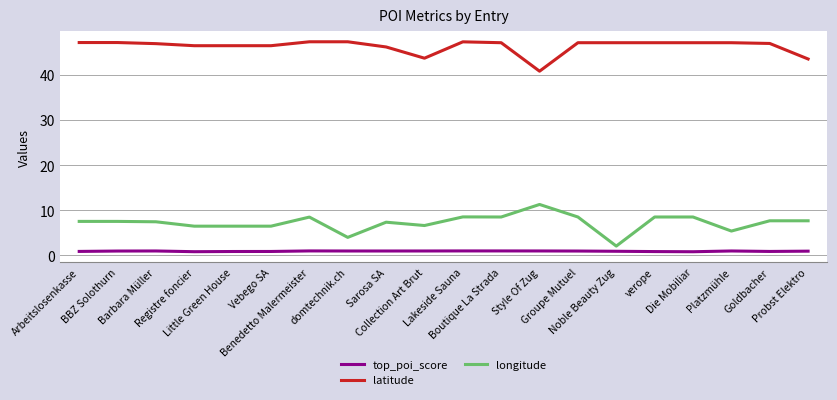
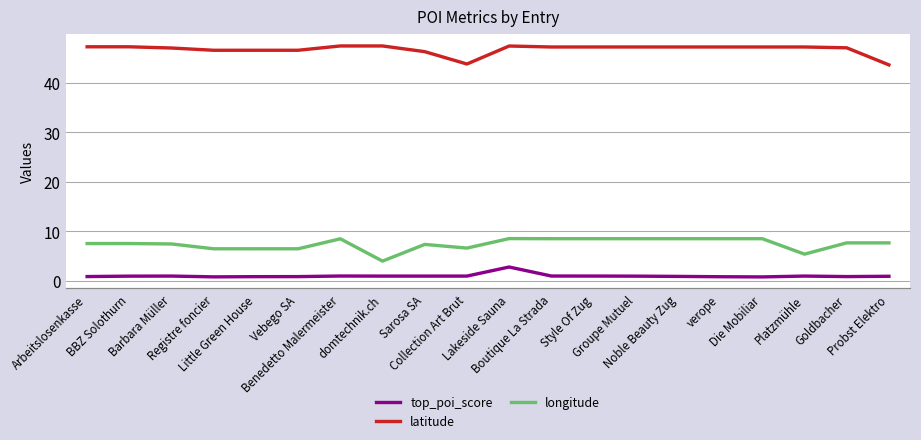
top_poi_score, Lakeside Sauna: 1 -> 3
latitude, Style Of Zug: 41 -> 47
longitude, Style Of Zug: 11 -> 9
longitude, Noble Beauty Zug: 2 -> 9
